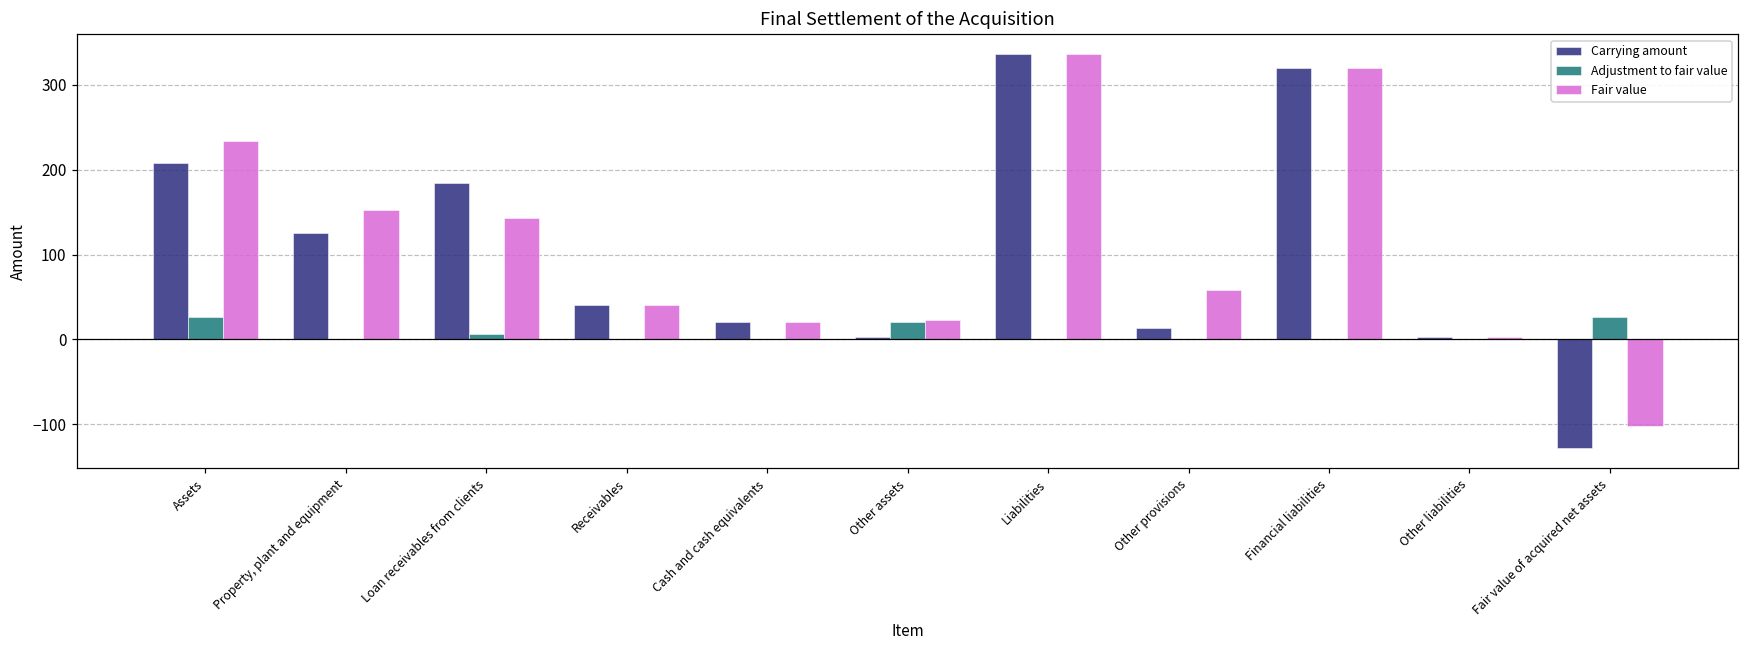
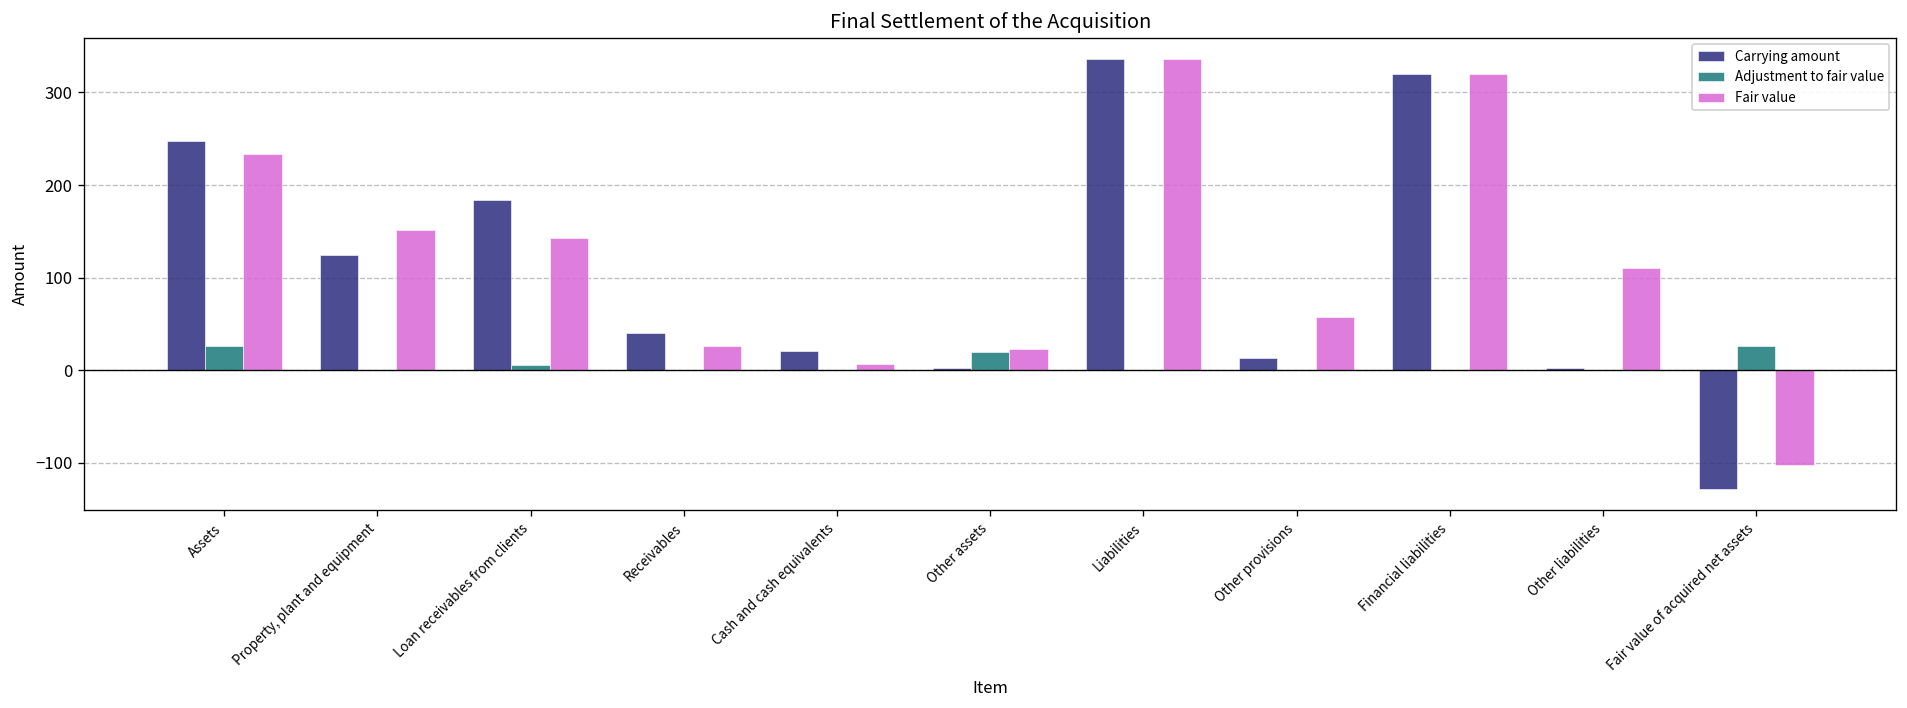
Carrying amount, Assets: 210 -> 250
Fair value, Receivables: 40 -> 30
Fair value, Cash and cash equivalents: 20 -> 10
Fair value, Other liabilities: 0 -> 110
